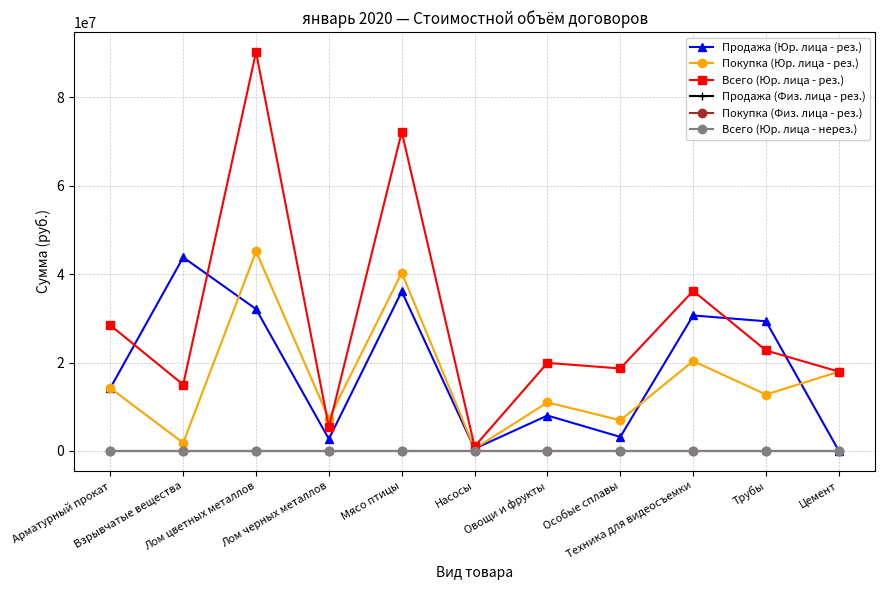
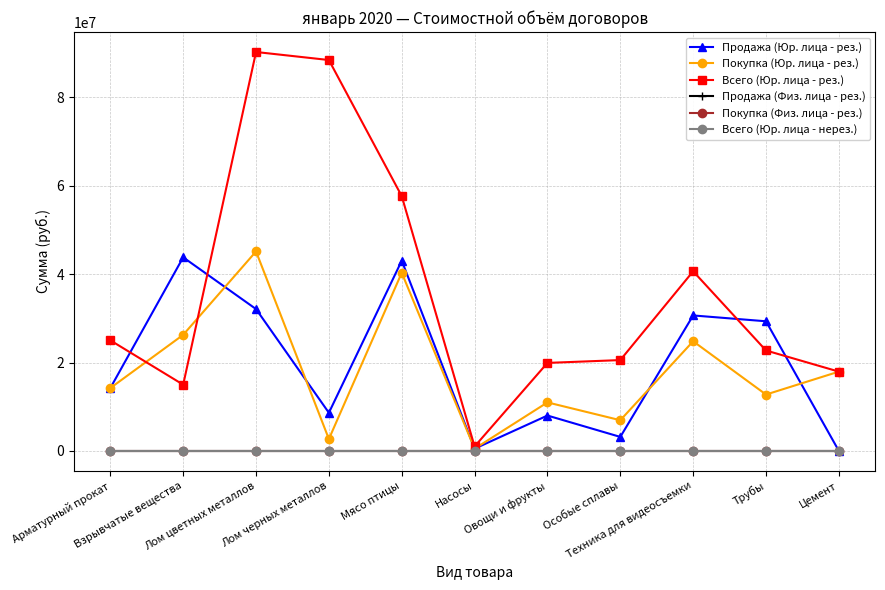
Всего (Юр. лица - рез.), Арматурный прокат: 28000000 -> 25000000
Покупка (Юр. лица - рез.), Взрывчатые вещества: 2000000 -> 26000000
Продажа (Юр. лица - рез.), Лом черных металлов: 3000000 -> 9000000
Покупка (Юр. лица - рез.), Лом черных металлов: 7000000 -> 3000000
Всего (Юр. лица - рез.), Лом черных металлов: 5000000 -> 88000000
Продажа (Юр. лица - рез.), Мясо птицы: 36000000 -> 43000000
Всего (Юр. лица - рез.), Мясо птицы: 72000000 -> 58000000
Всего (Юр. лица - рез.), Особые сплавы: 19000000 -> 21000000
Покупка (Юр. лица - рез.), Техника для видеосъемки: 20000000 -> 25000000
Всего (Юр. лица - рез.), Техника для видеосъемки: 36000000 -> 41000000
